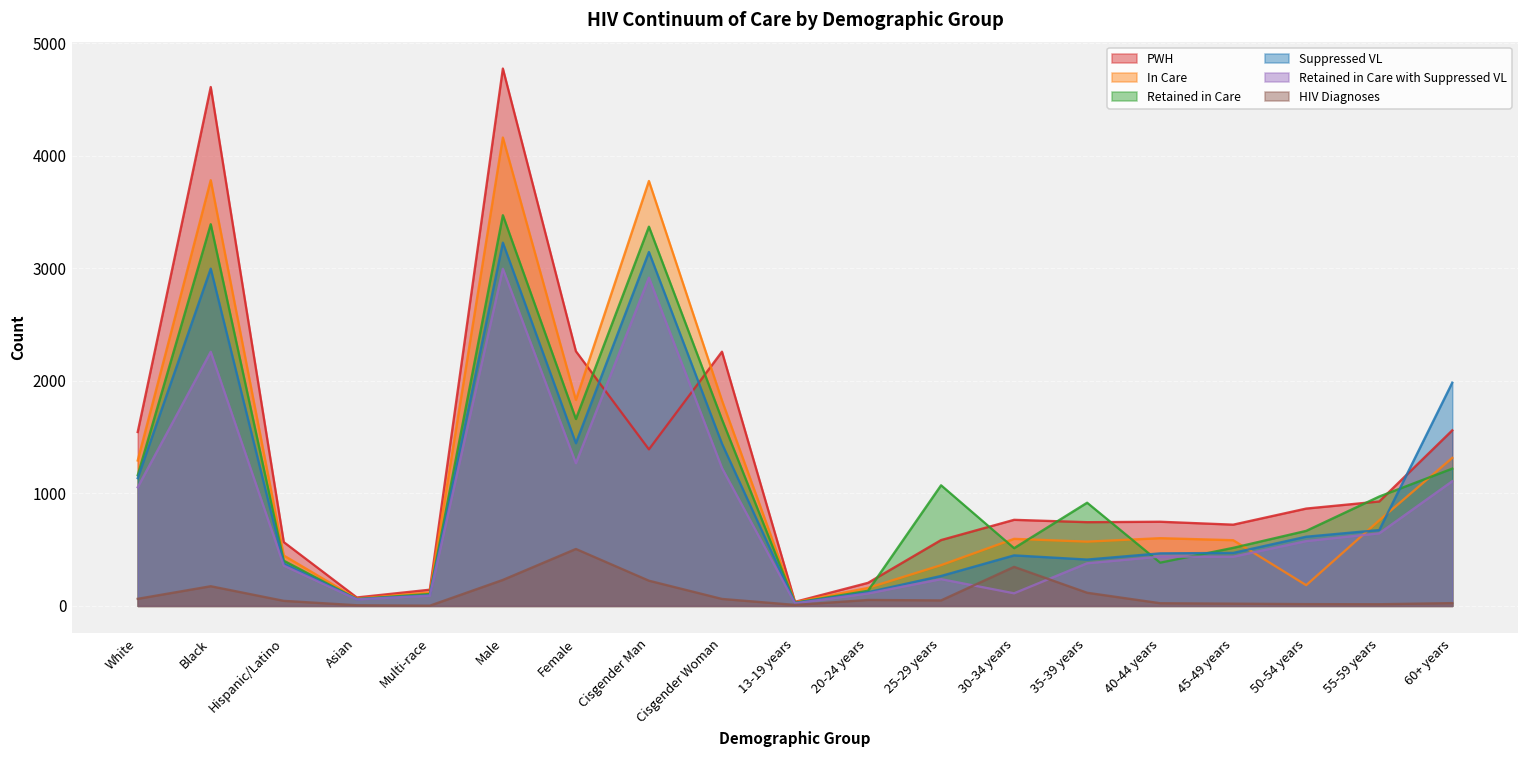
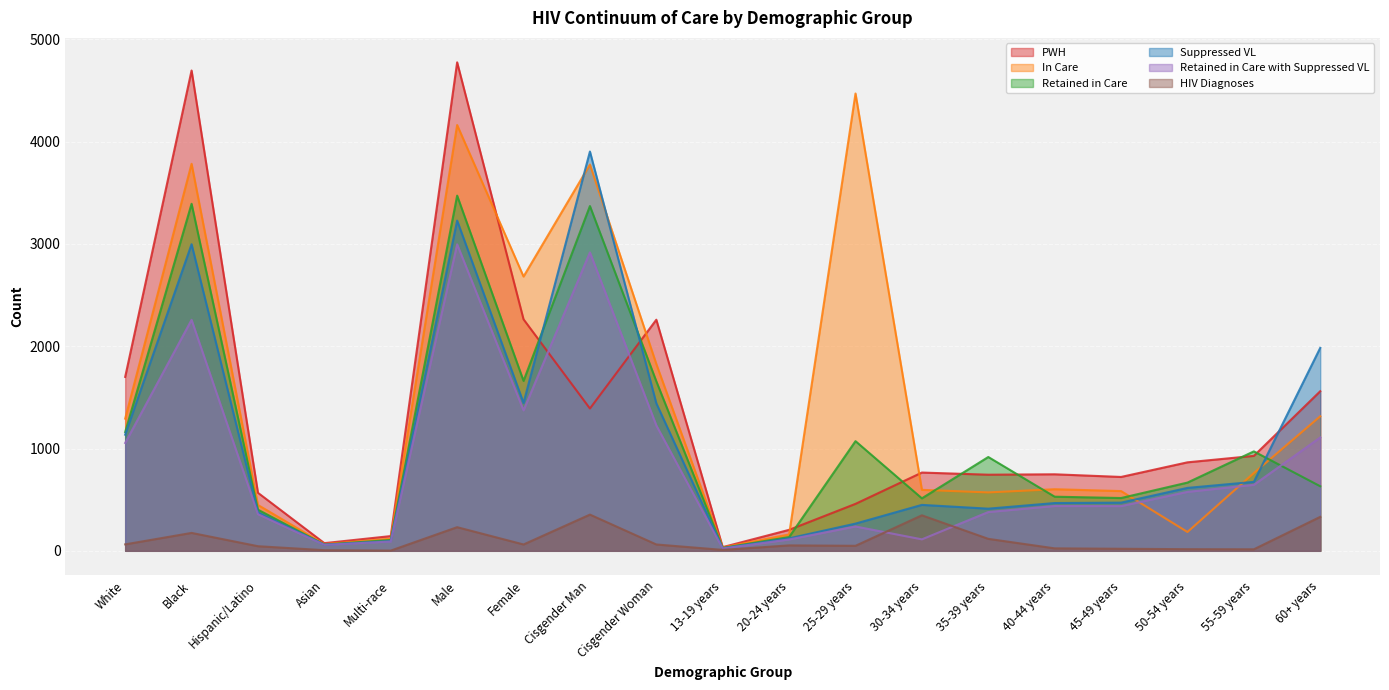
PWH, White: 1550 -> 1700
PWH, Black: 4610 -> 4700
In Care, Female: 1830 -> 2680
Retained in Care with Suppressed VL, Female: 1270 -> 1370
HIV Diagnoses, Female: 510 -> 60
Suppressed VL, Cisgender Man: 3150 -> 3900
HIV Diagnoses, Cisgender Man: 220 -> 350
PWH, 25-29 years: 590 -> 460
In Care, 25-29 years: 360 -> 4470
Retained in Care, 40-44 years: 380 -> 530
Retained in Care, 60+ years: 1220 -> 630
HIV Diagnoses, 60+ years: 30 -> 330
